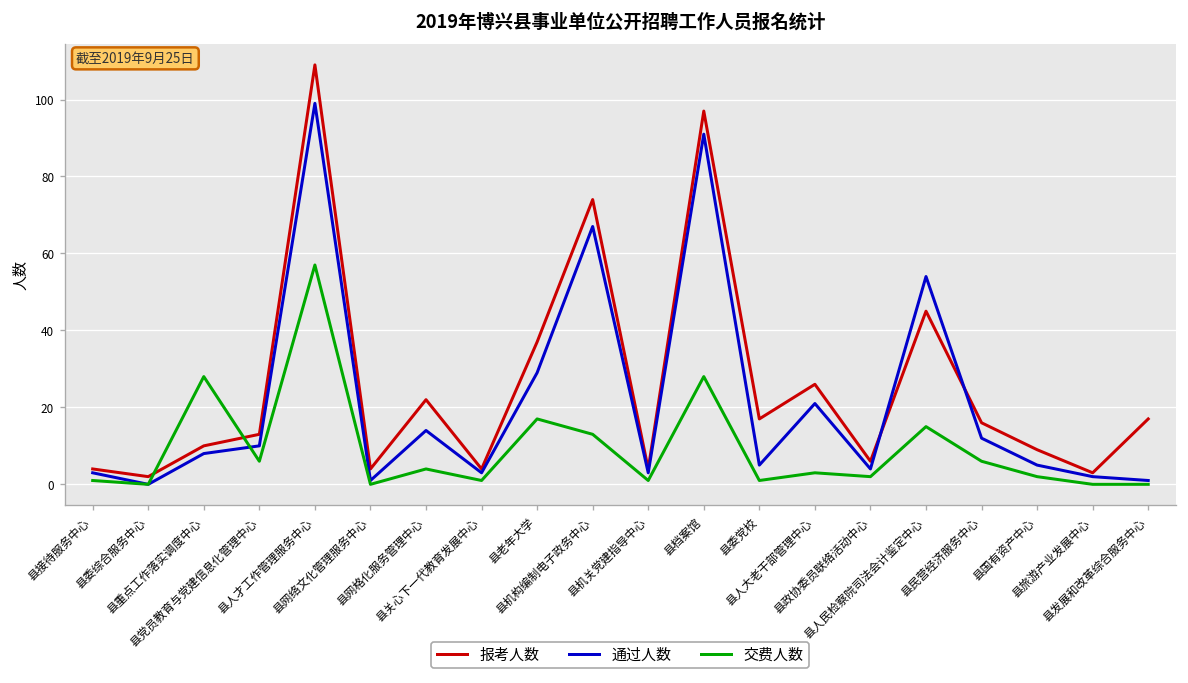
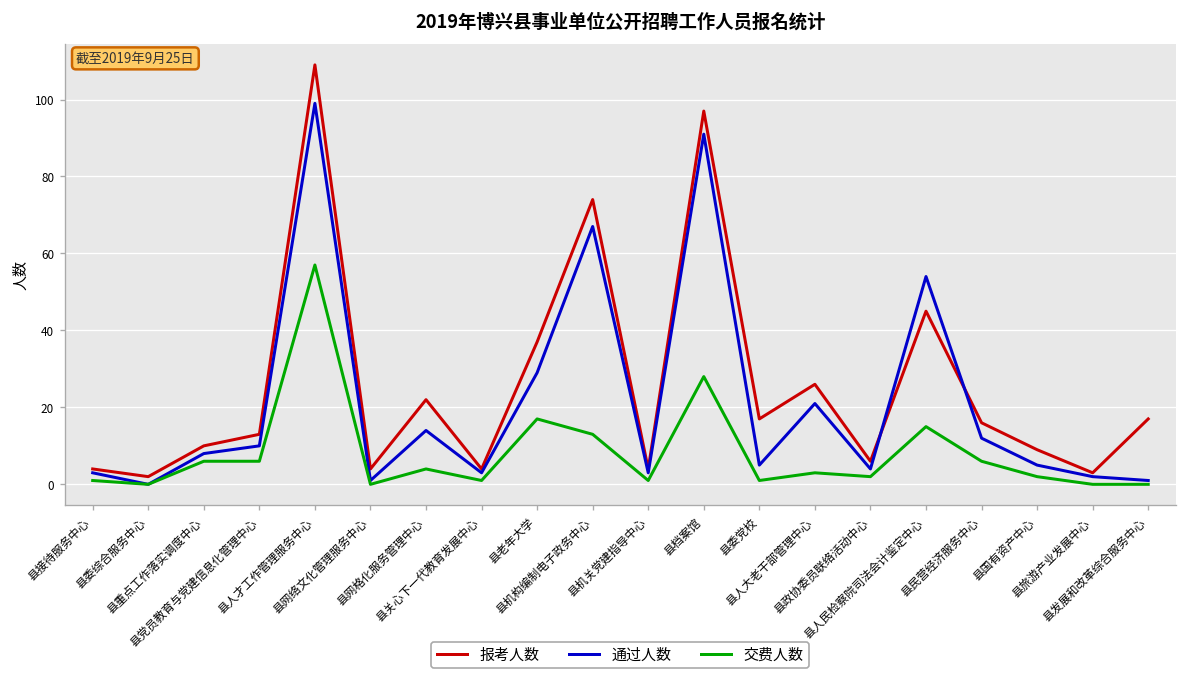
交费人数, 县重点工作落实调度中心: 28 -> 6
